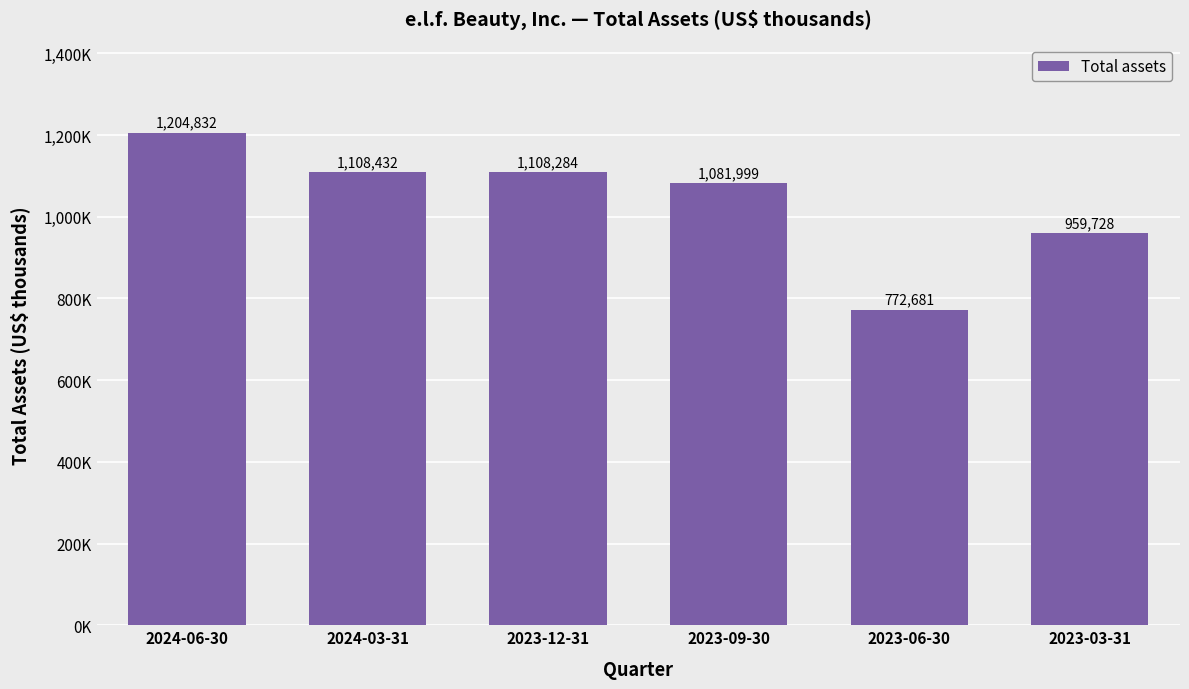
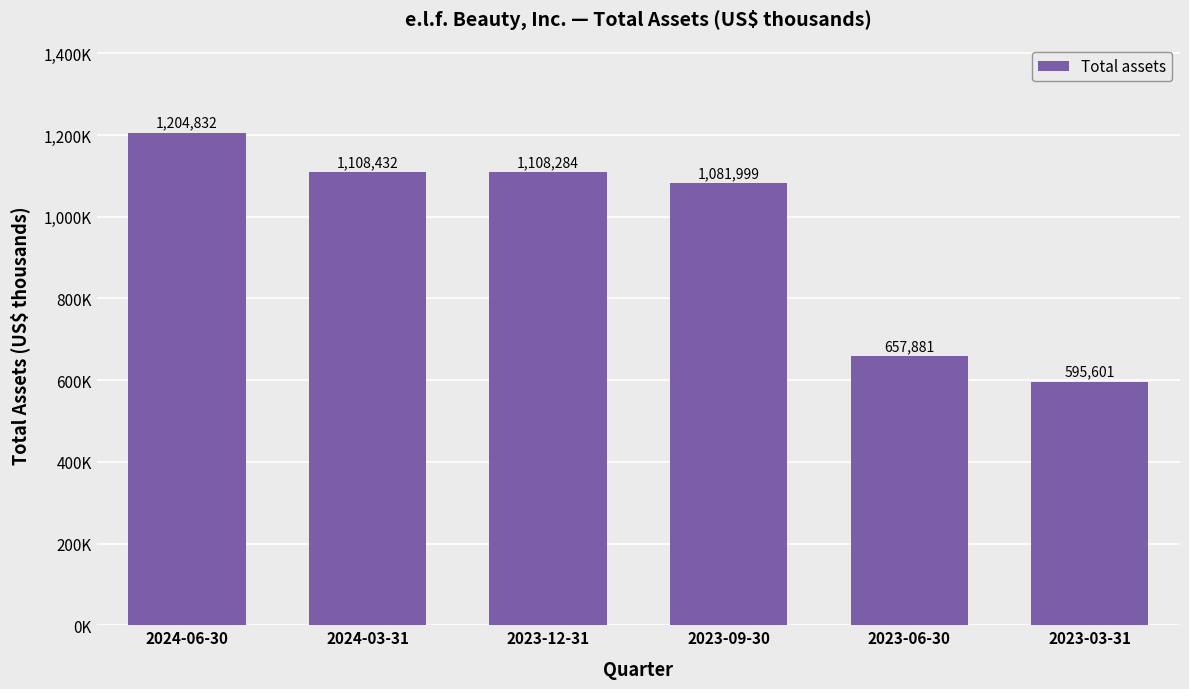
2023-06-30: 772,681 -> 657,881
2023-03-31: 959,728 -> 595,601
